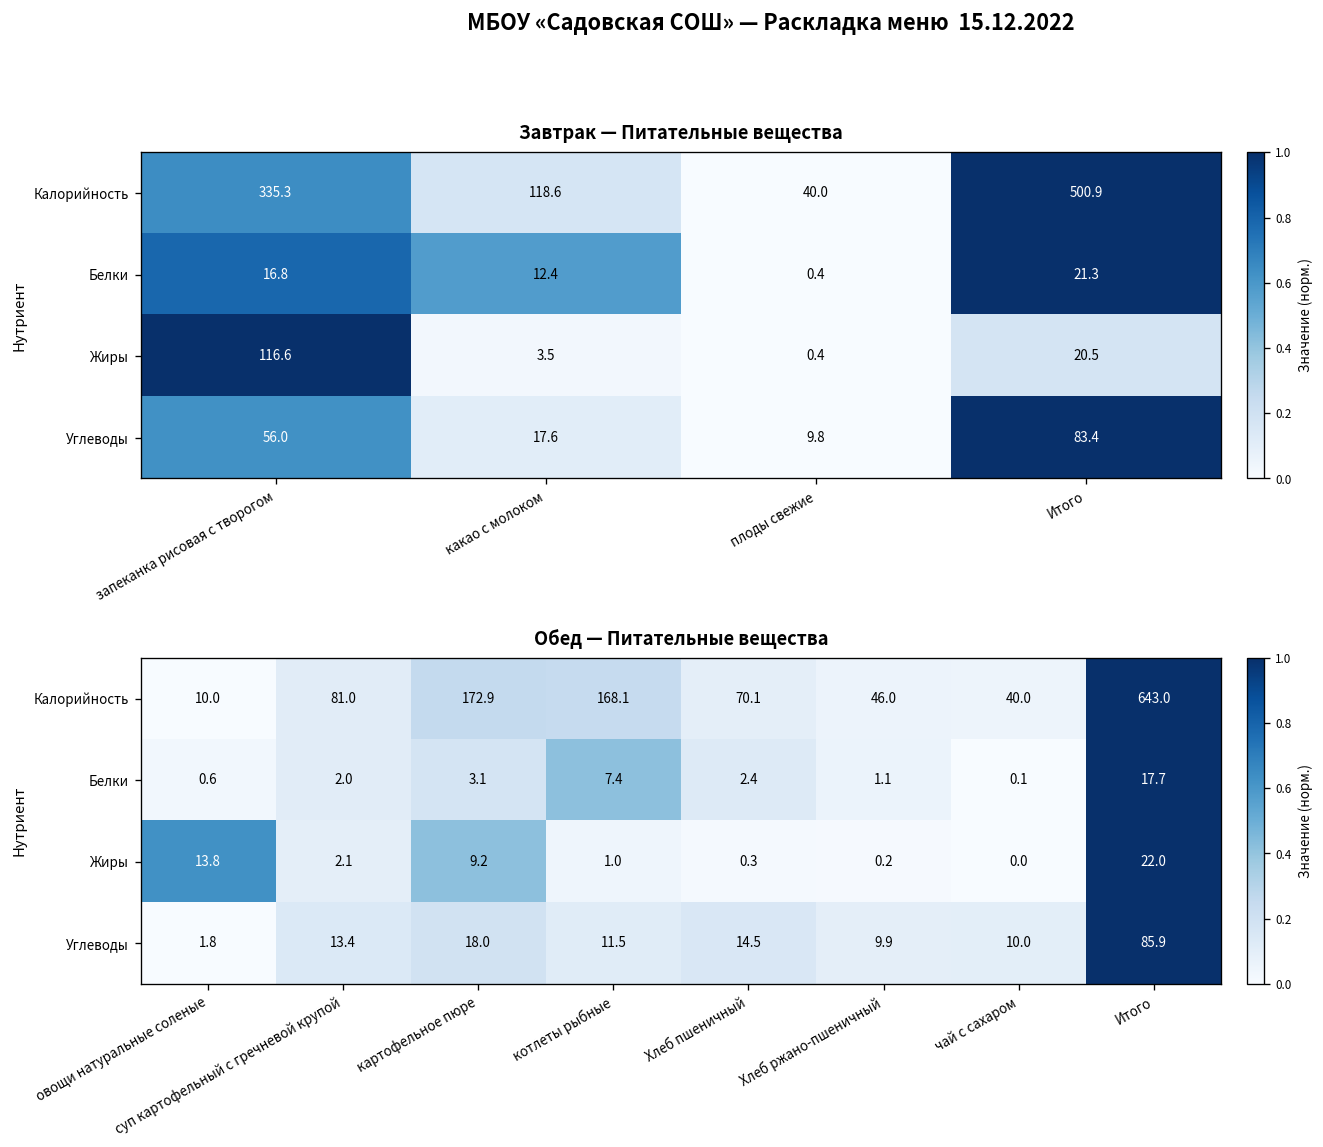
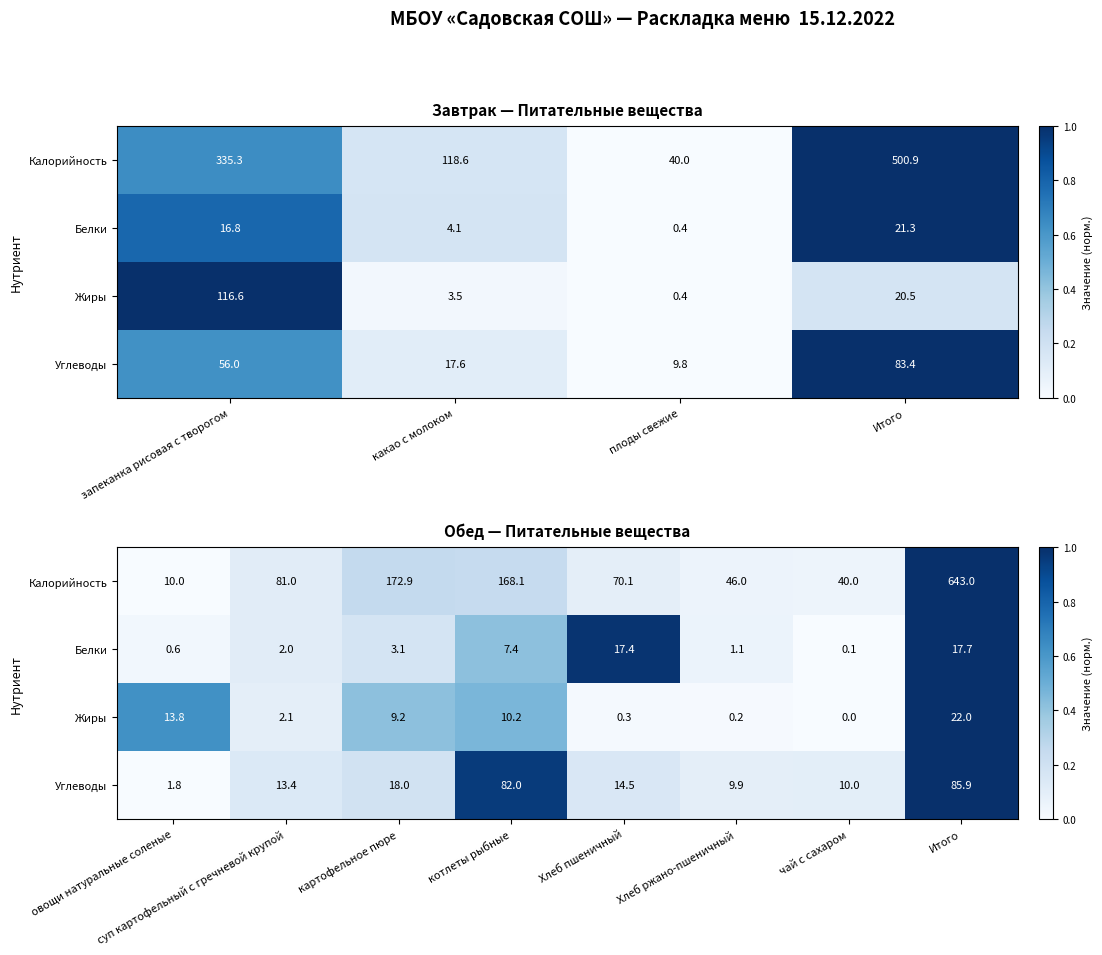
Завтрак — Питательные вещества, Белки, какао с молоком: 12.4 -> 4.1
Обед — Питательные вещества, Белки, Хлеб пшеничный: 2.4 -> 17.4
Обед — Питательные вещества, Жиры, котлеты рыбные: 1.0 -> 10.2
Обед — Питательные вещества, Углеводы, котлеты рыбные: 11.5 -> 82.0
